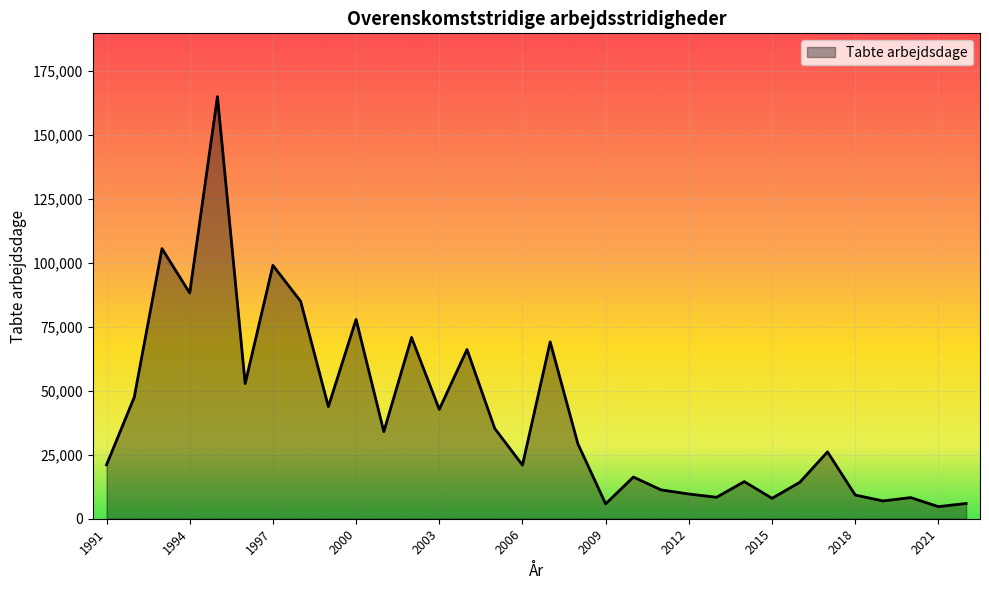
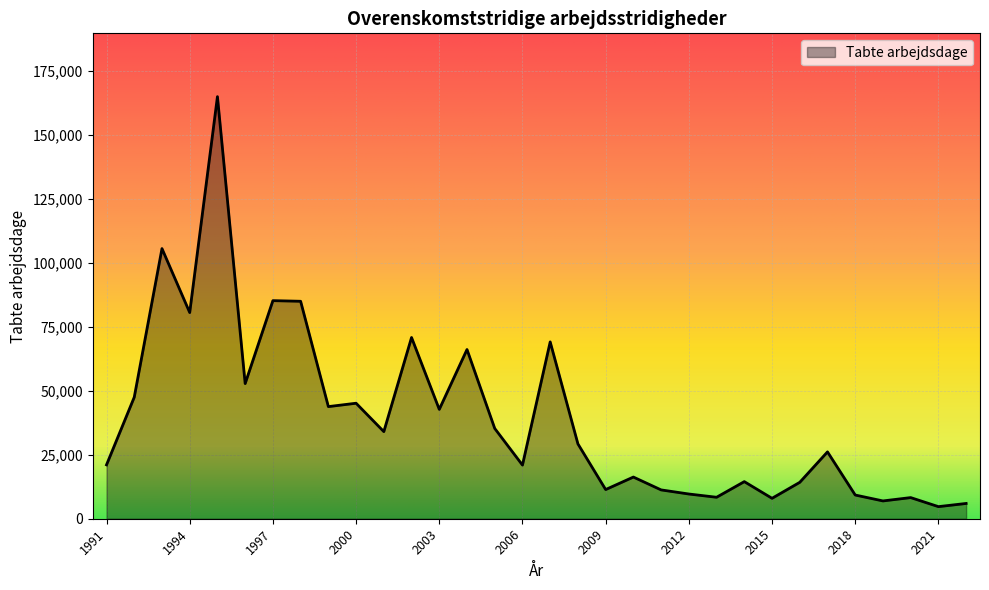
1994: 88,000 -> 81,000
1997: 99,000 -> 85,000
2000: 78,000 -> 45,000
2009: 6,000 -> 11,000
